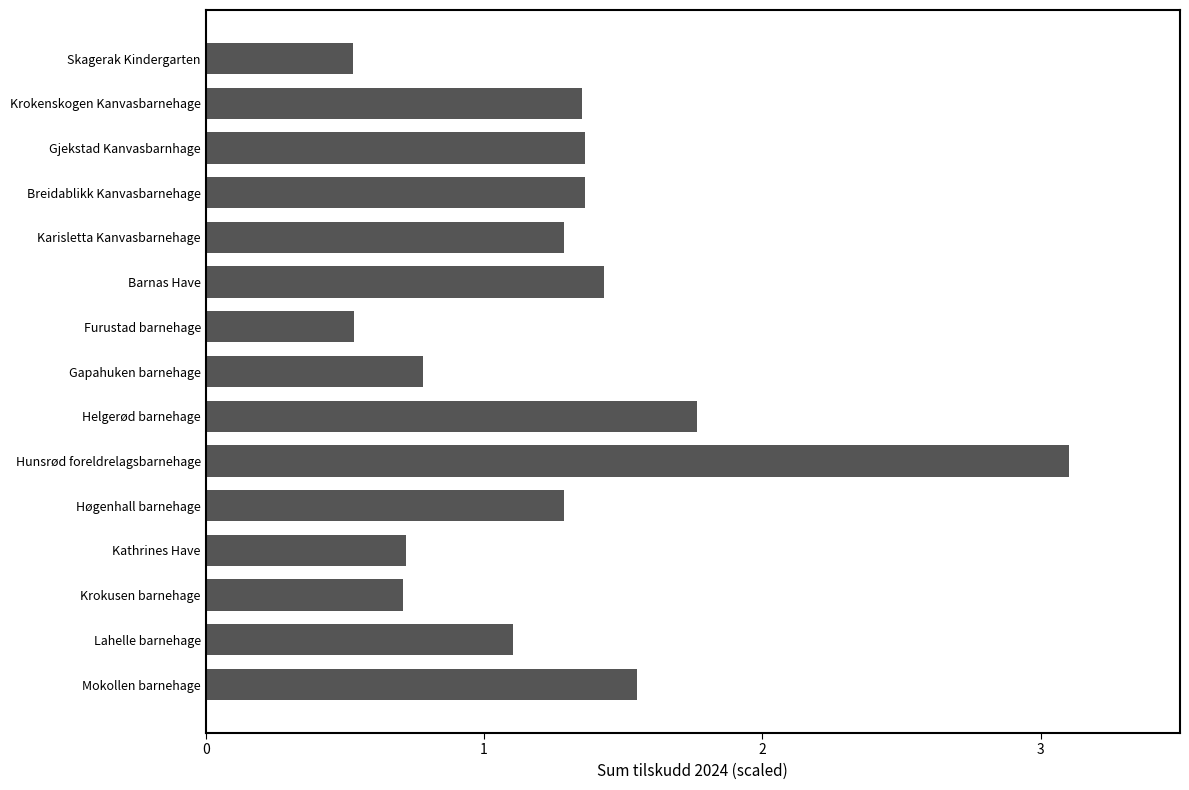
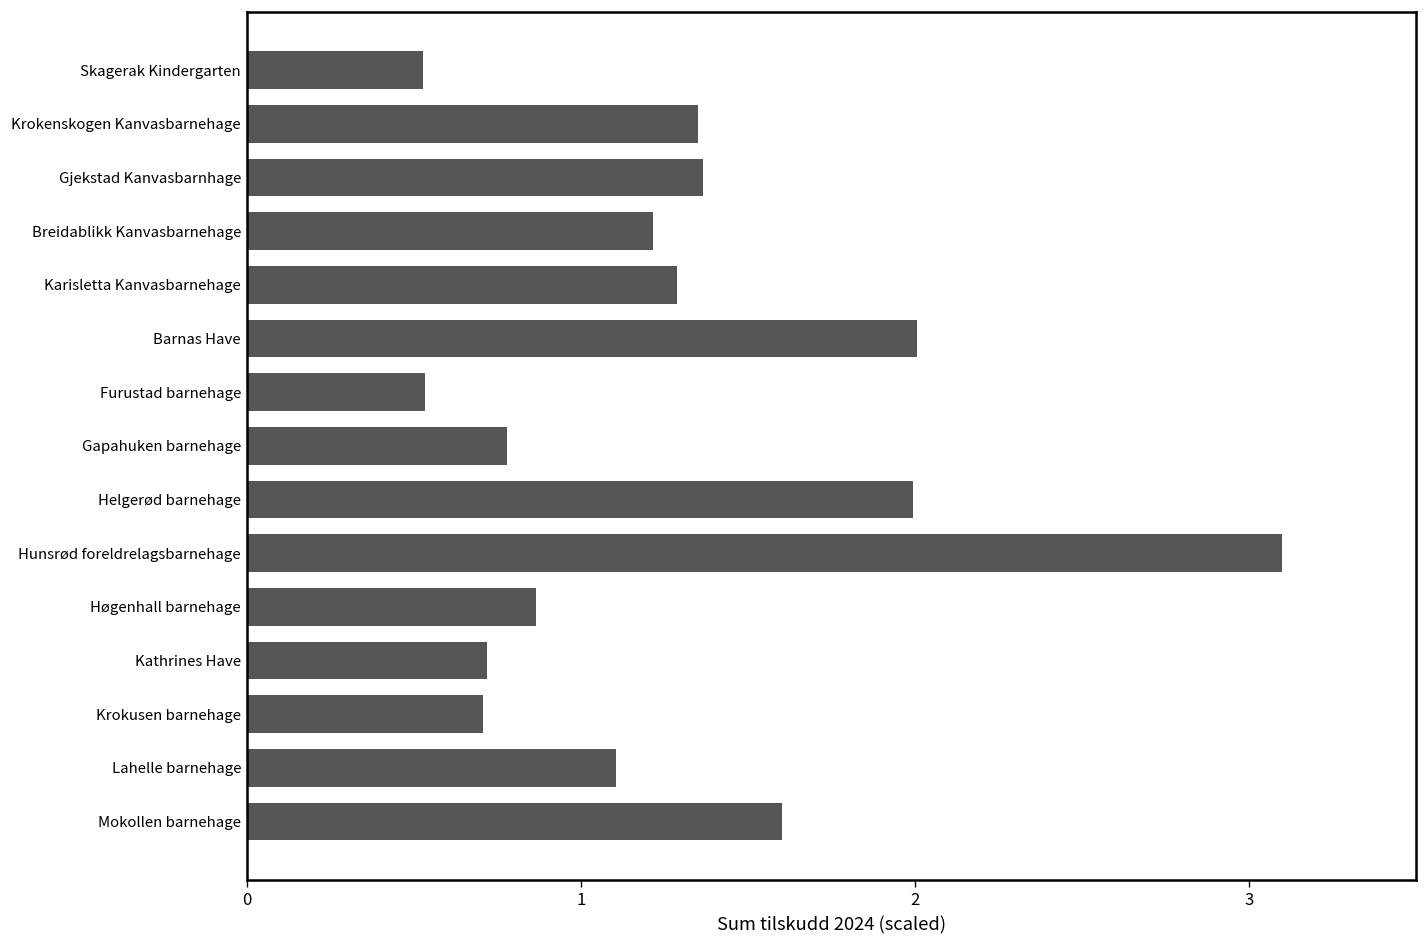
Breidablikk Kanvasbarnehage: 1.36 -> 1.21
Barnas Have: 1.43 -> 2.01
Helgerød barnehage: 1.76 -> 1.99
Høgenhall barnehage: 1.29 -> 0.86
Mokollen barnehage: 1.55 -> 1.60
